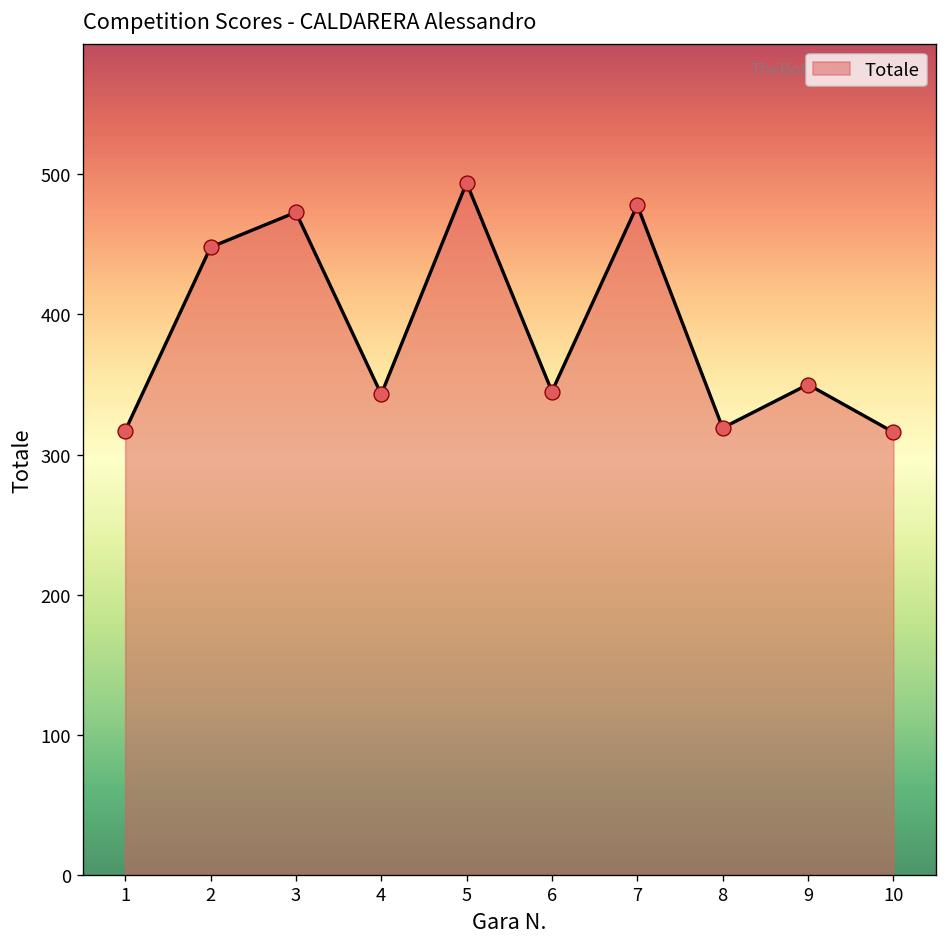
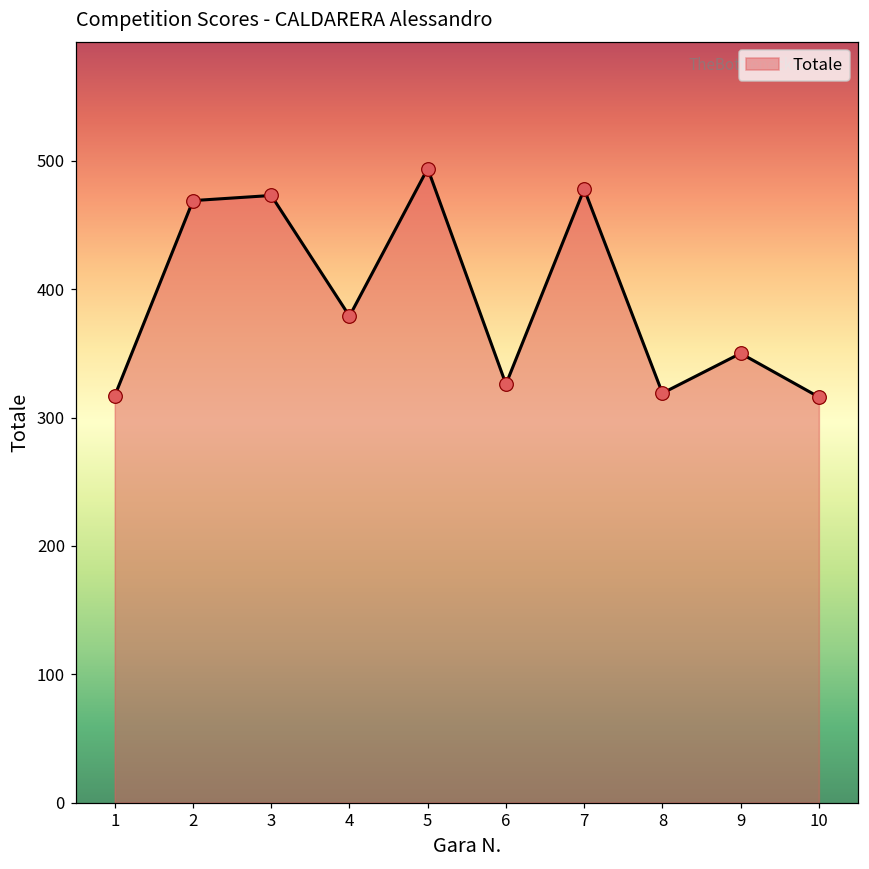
2: 448 -> 469
4: 343 -> 379
6: 345 -> 326
